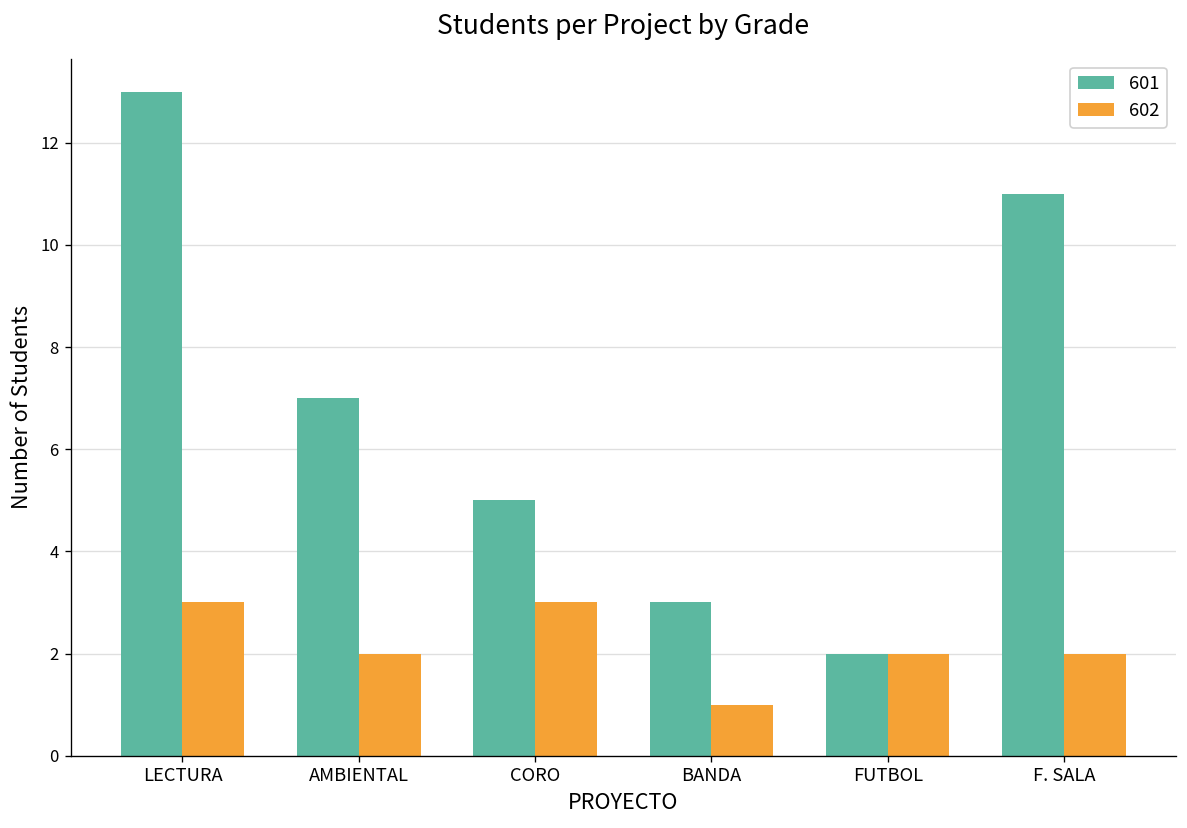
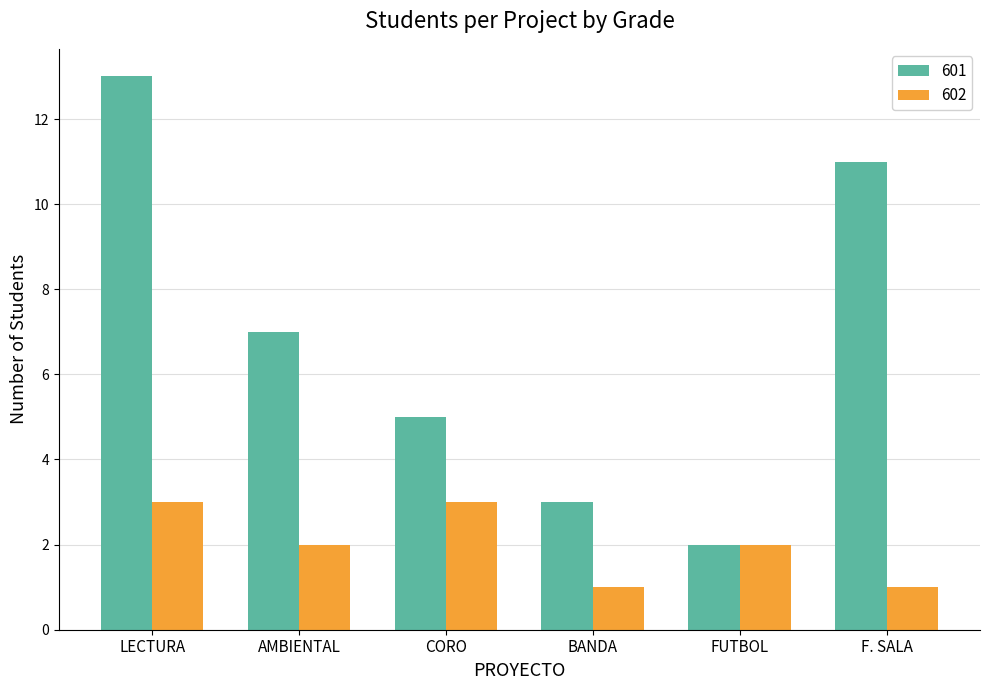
602, F. SALA: 2 -> 1
